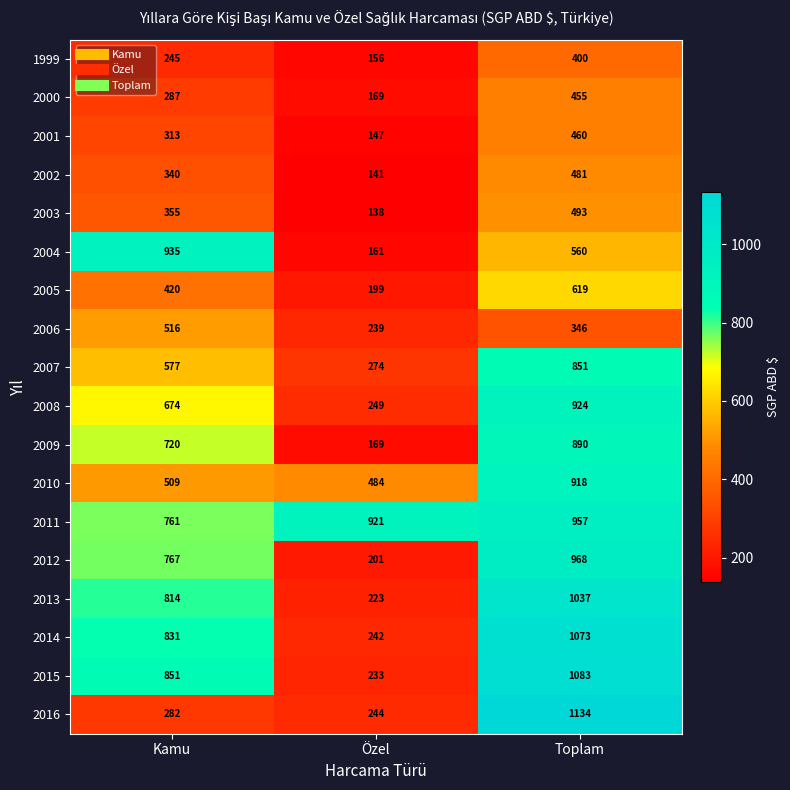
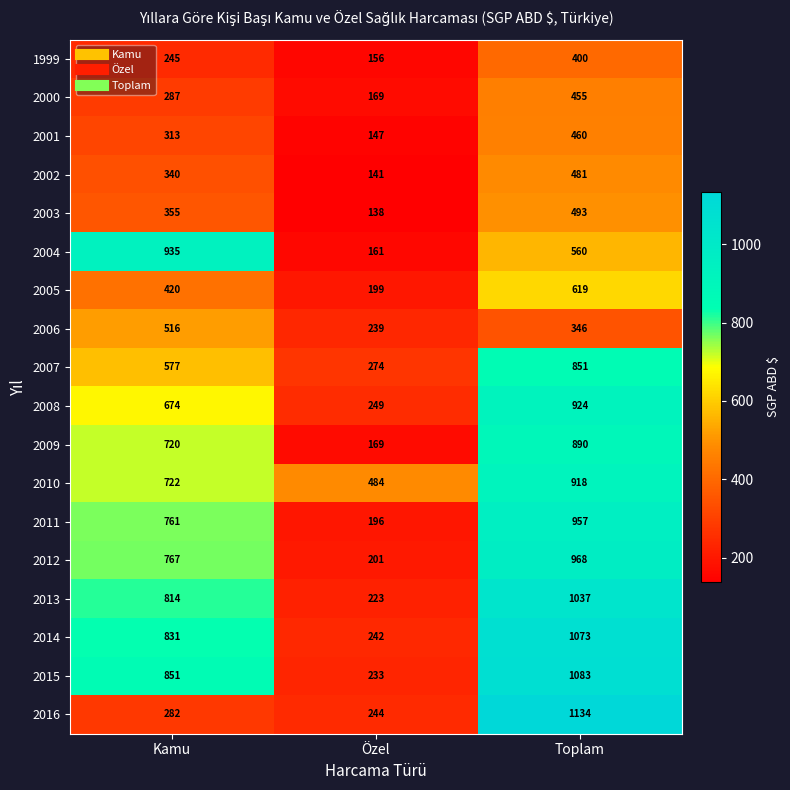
2010, Kamu: 509 -> 722
2011, Özel: 921 -> 196
